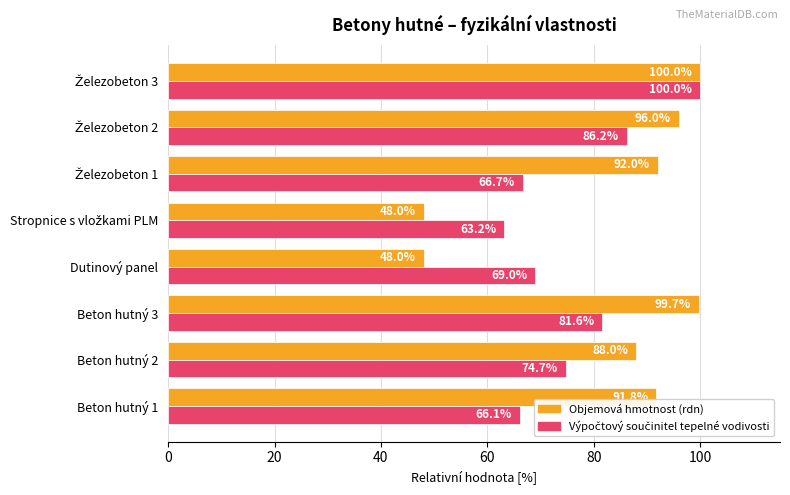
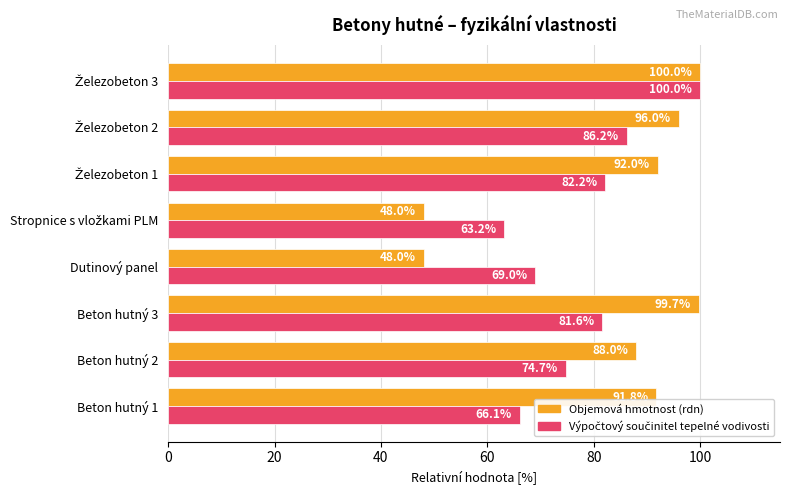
Výpočtový součinitel tepelné vodivosti, Železobeton 1: 66.7% -> 82.2%
